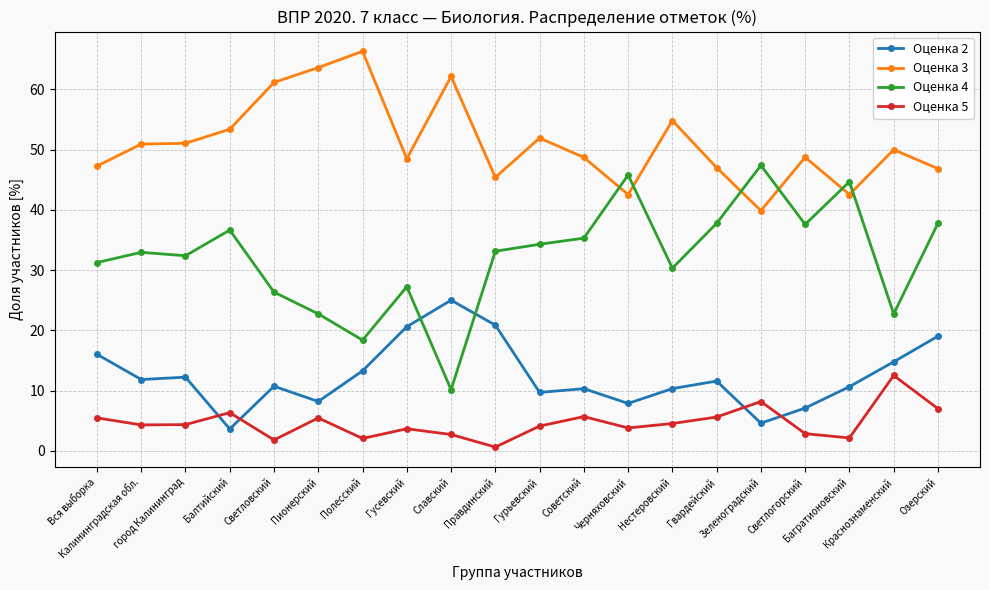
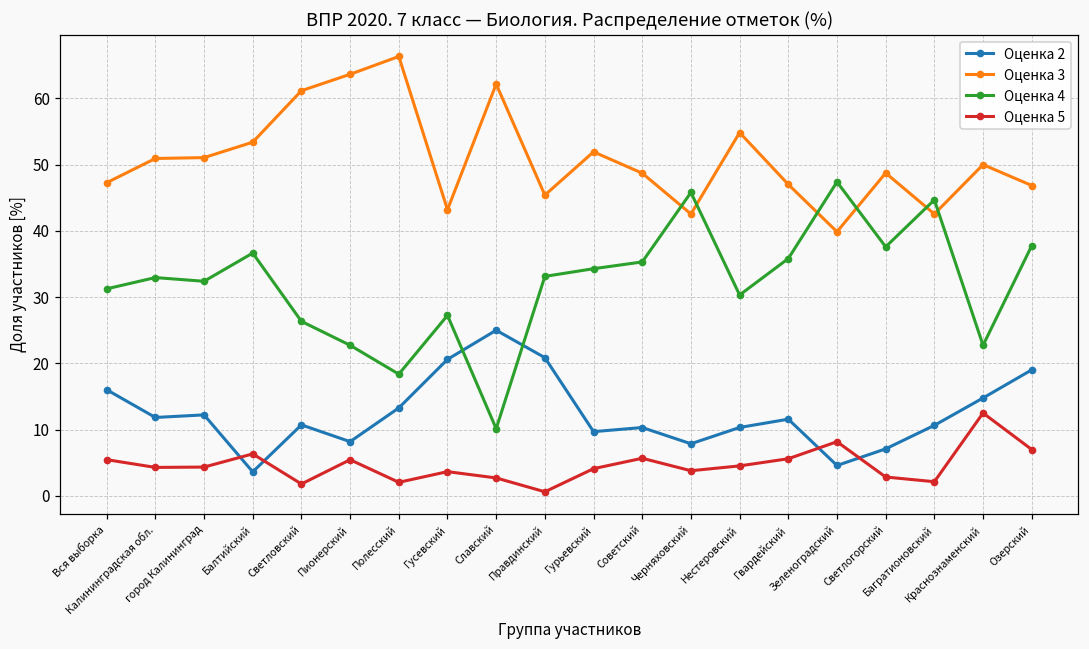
Оценка 3, Гусевский: 49 -> 43
Оценка 4, Гвардейский: 38 -> 36
